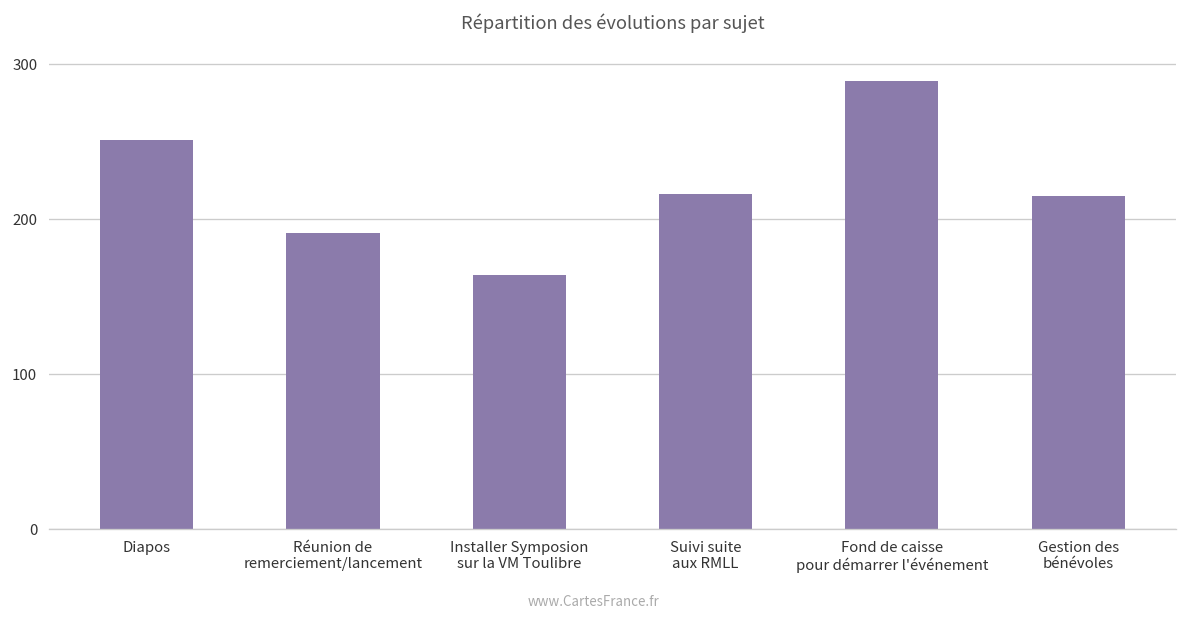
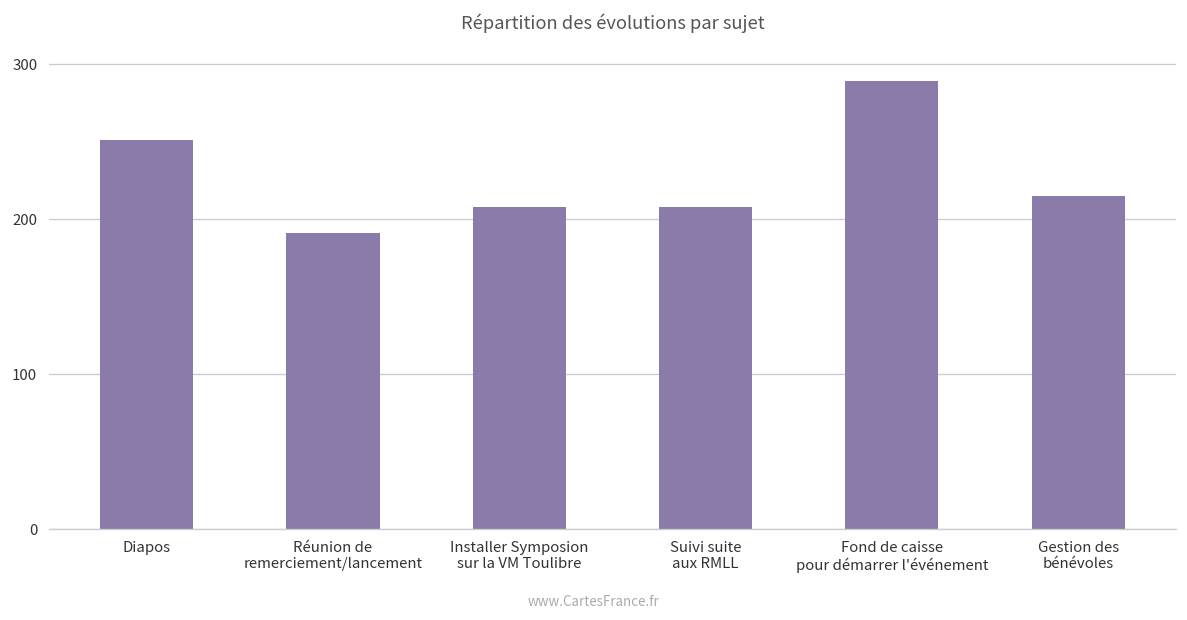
Installer Symposion sur la VM Toulibre: 164 -> 208
Suivi suite aux RMLL: 216 -> 208
